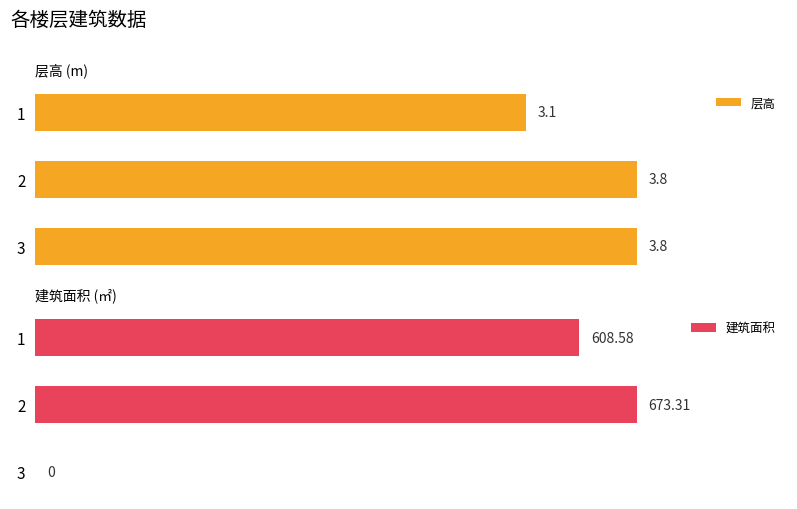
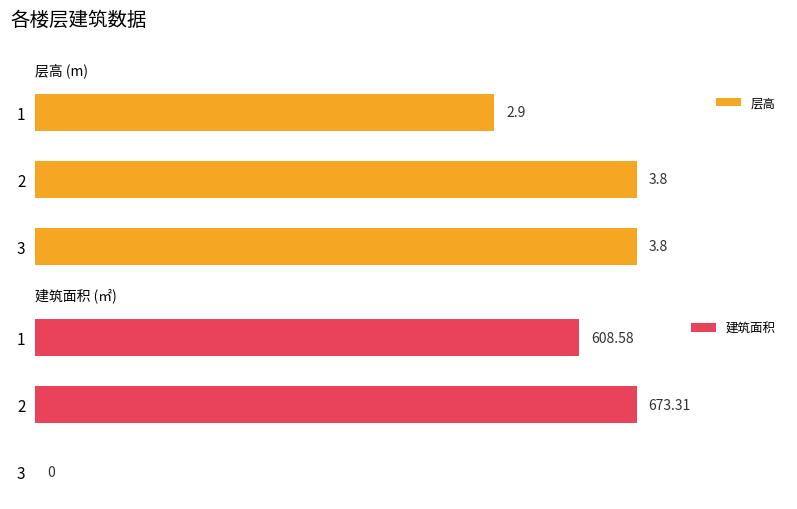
层高 (m), 1: 3.1 -> 2.9
